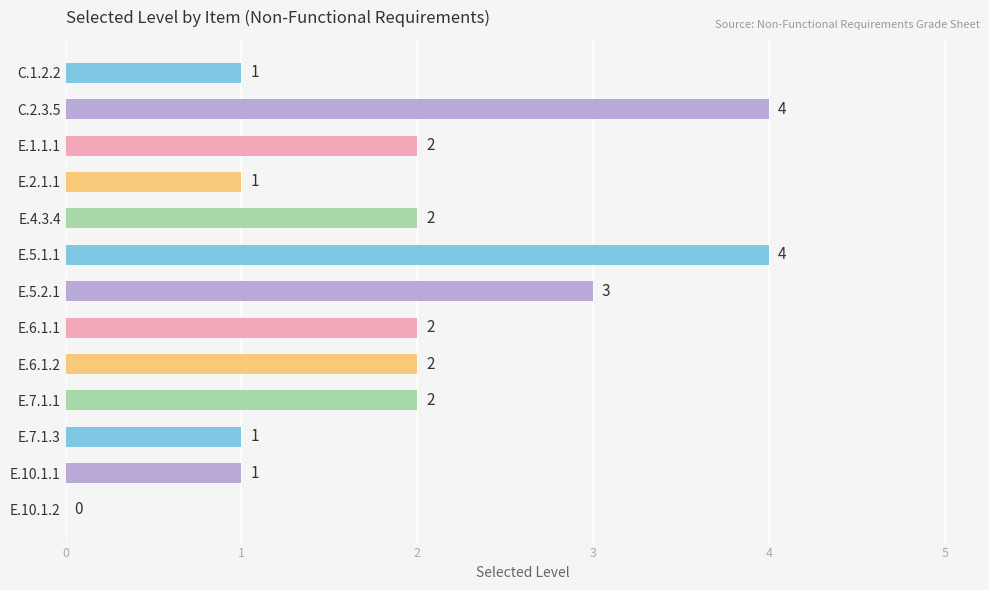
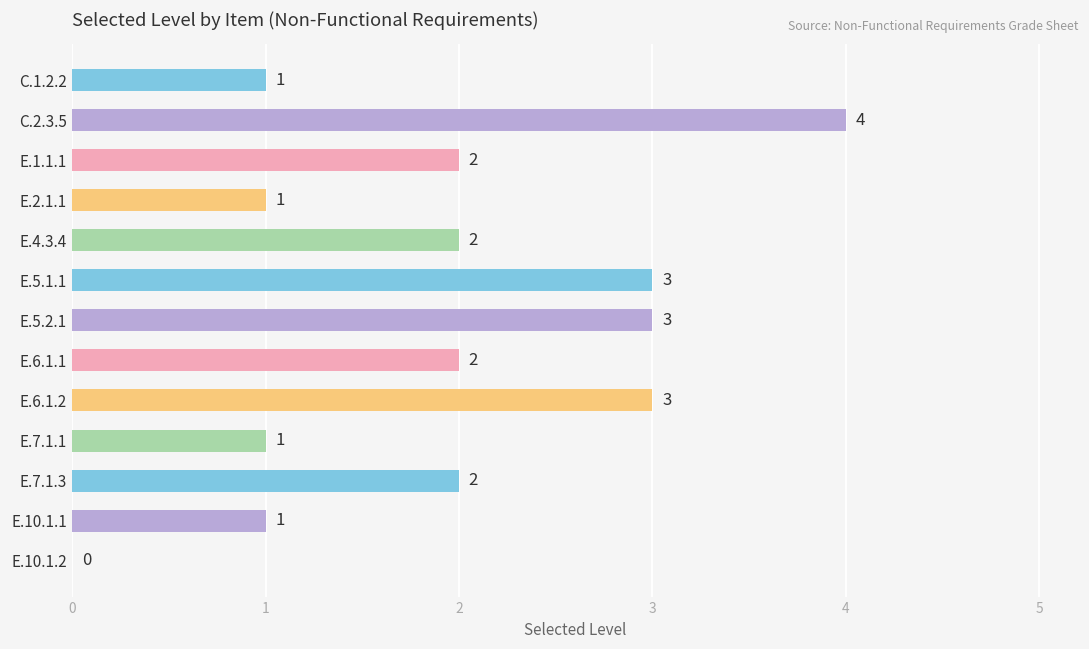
E.5.1.1: 4 -> 3
E.6.1.2: 2 -> 3
E.7.1.1: 2 -> 1
E.7.1.3: 1 -> 2
